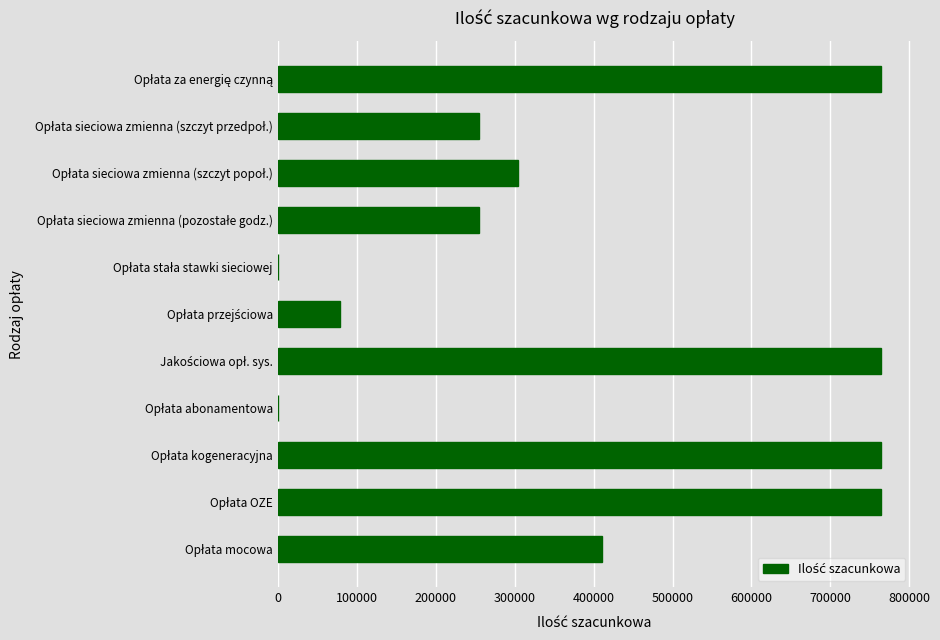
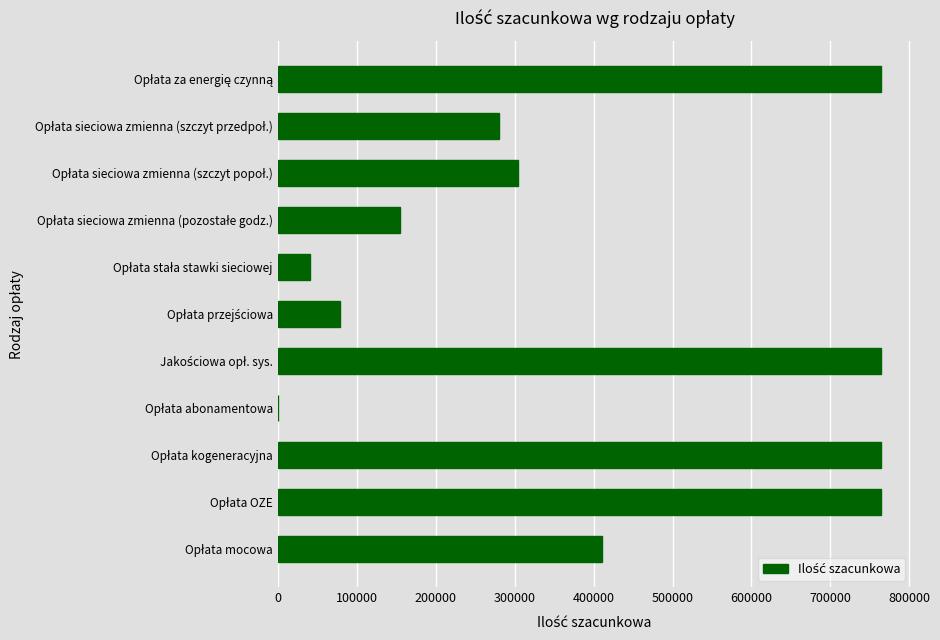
Opłata sieciowa zmienna (szczyt przedpoł.): 250000 -> 280000
Opłata sieciowa zmienna (pozostałe godz.): 250000 -> 150000
Opłata stała stawki sieciowej: 0 -> 40000
